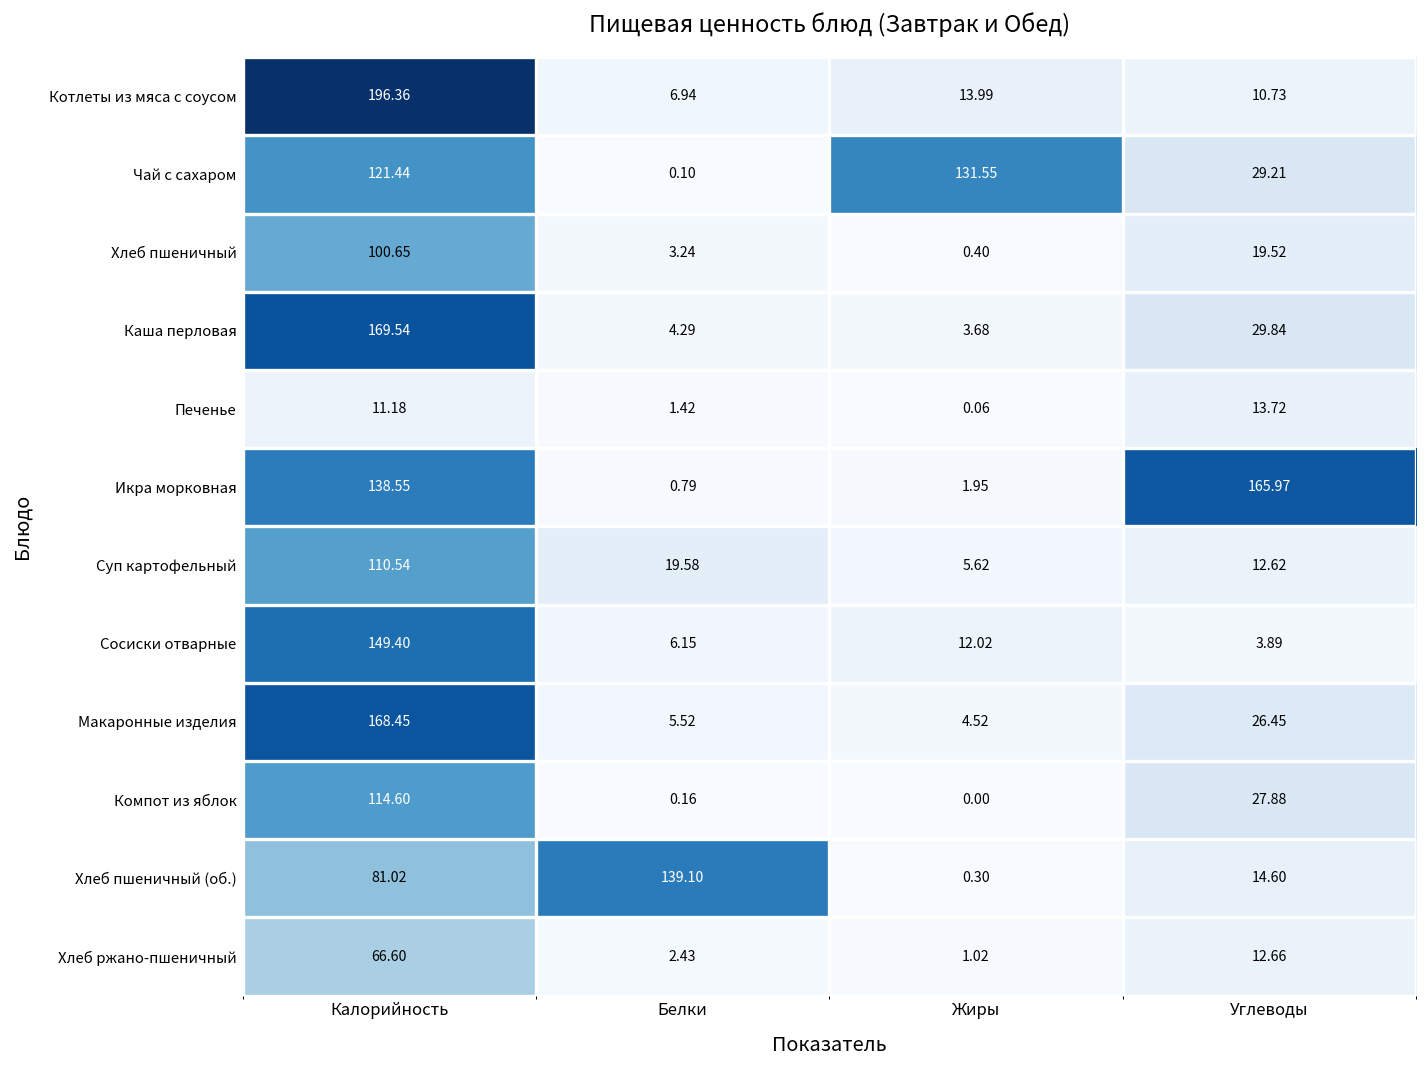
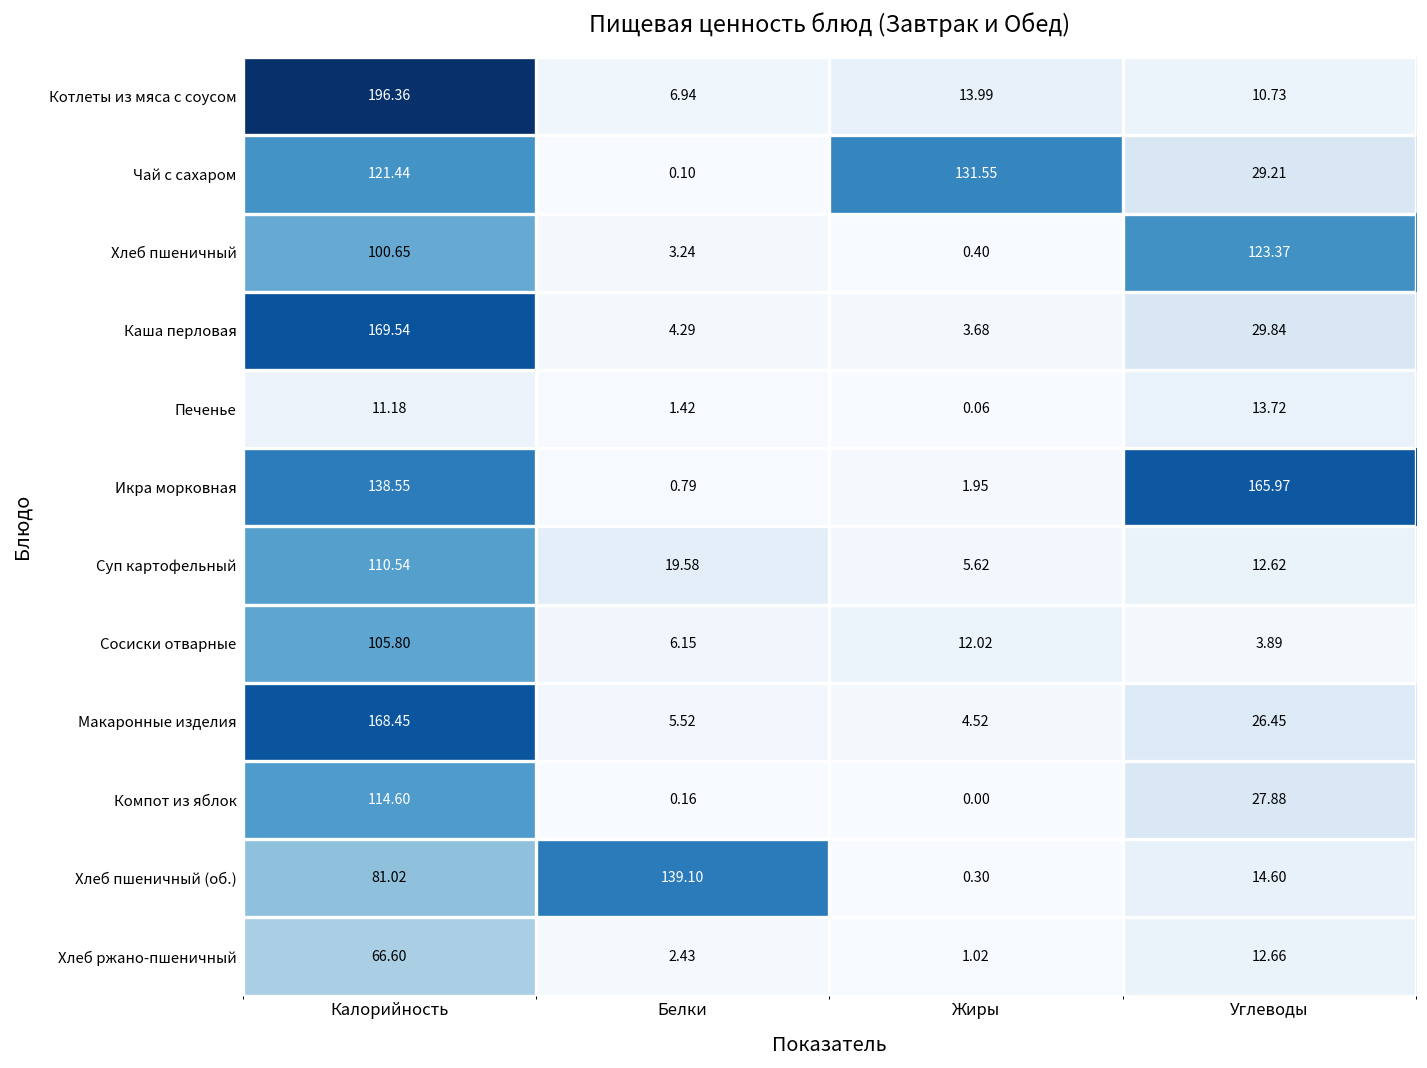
Хлеб пшеничный, Углеводы: 19.52 -> 123.37
Сосиски отварные, Калорийность: 149.40 -> 105.80
